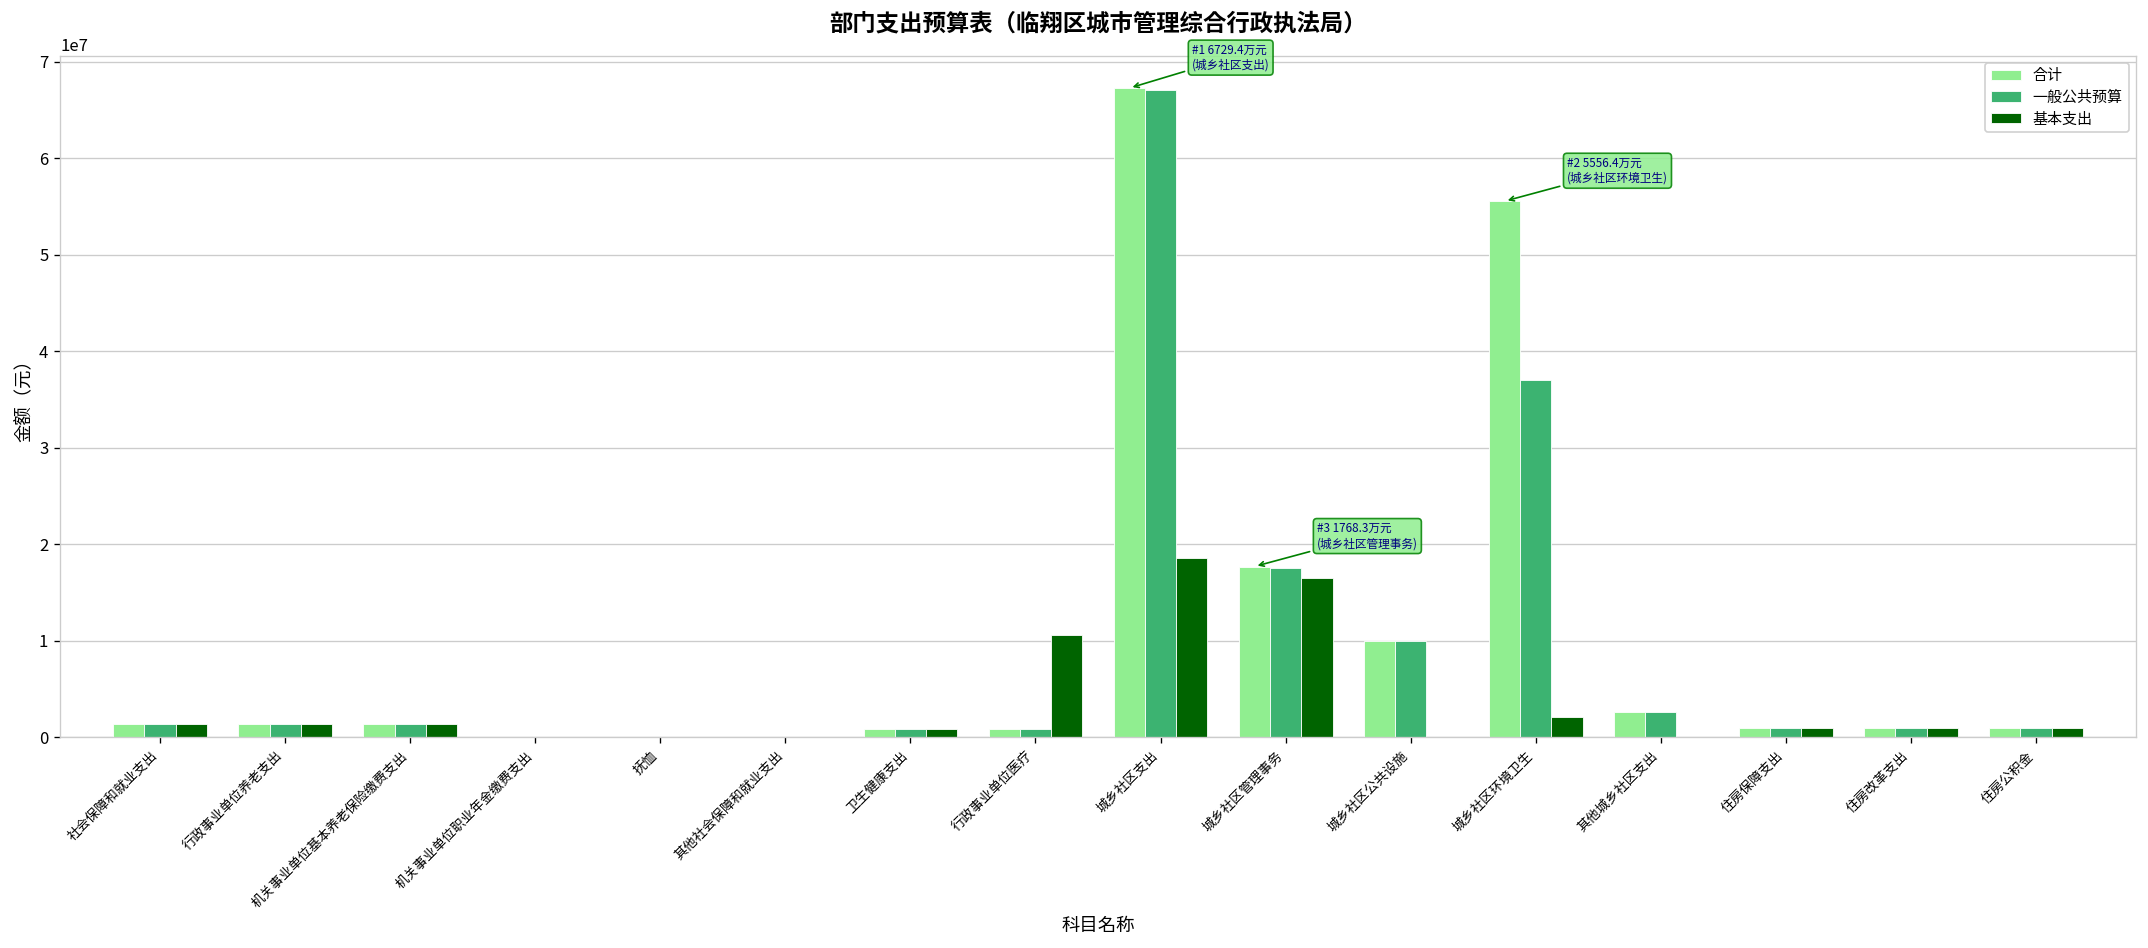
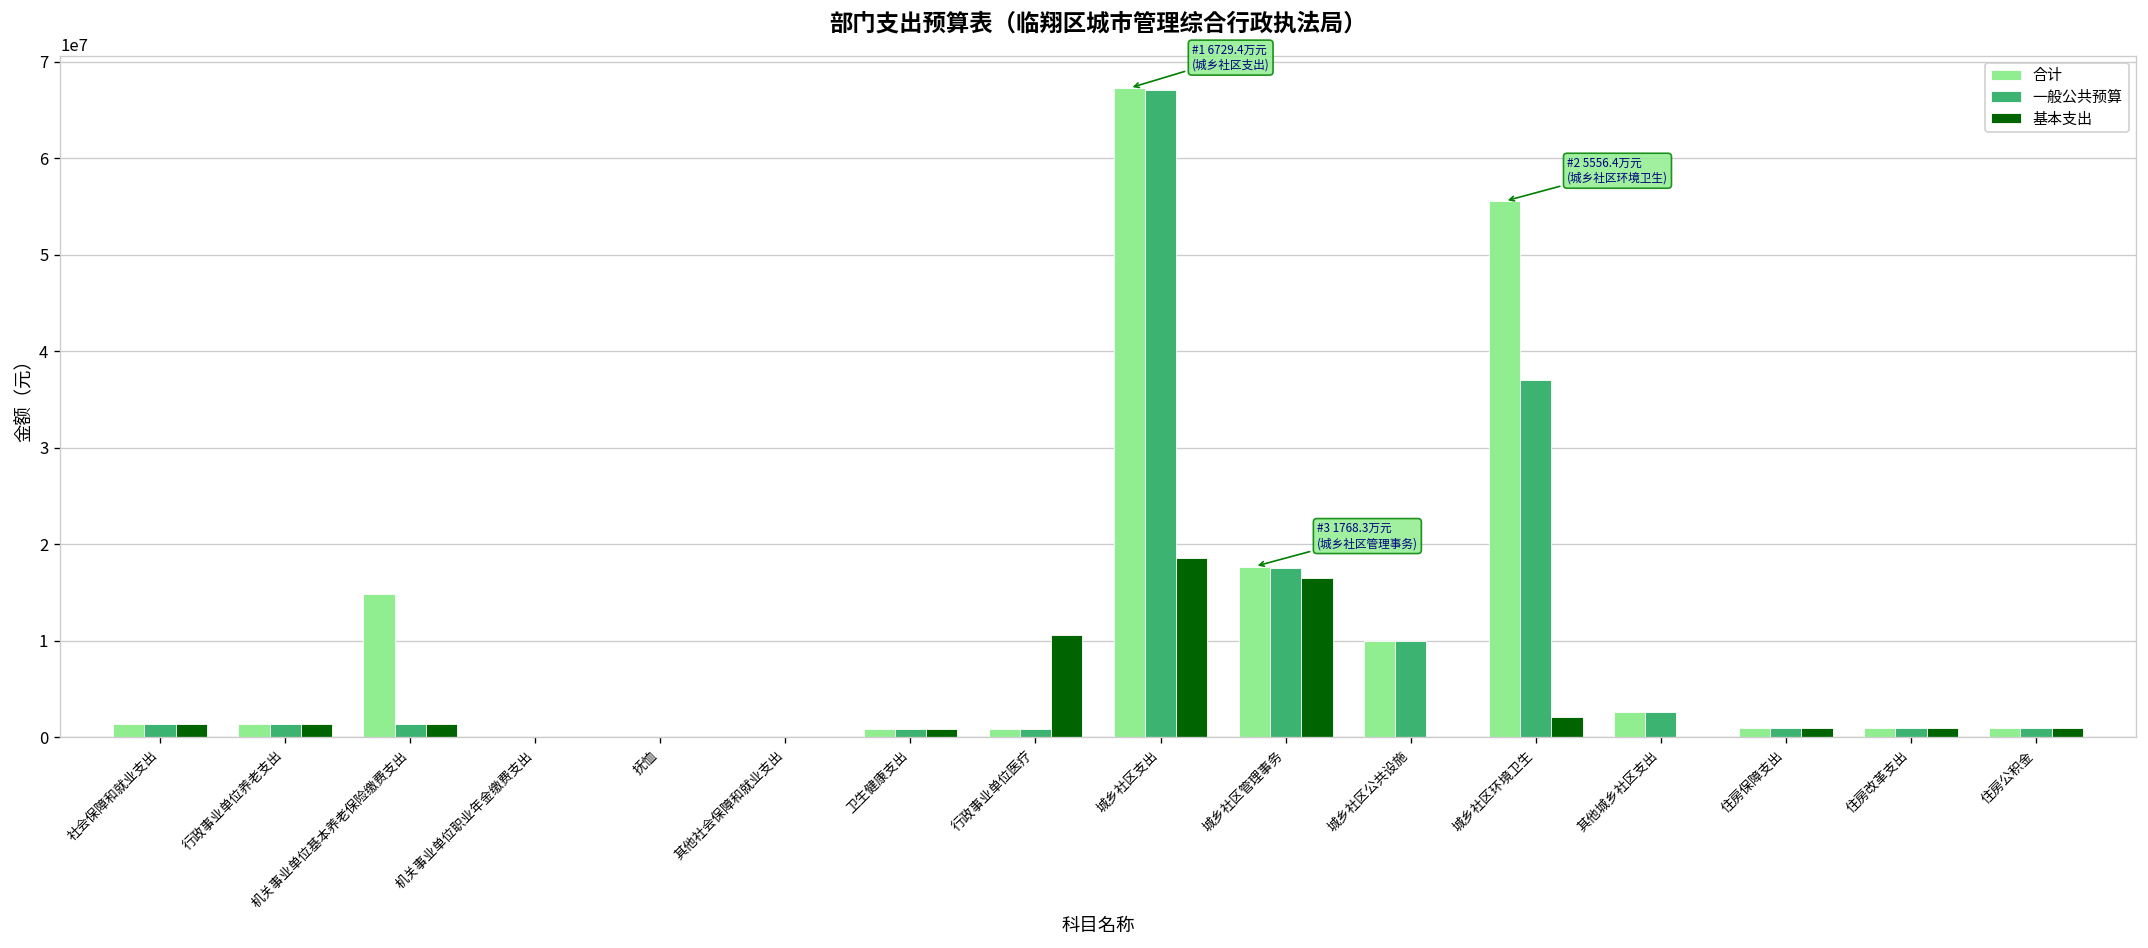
合计, 机关事业单位基本养老保险缴费支出: 1000000 -> 15000000
